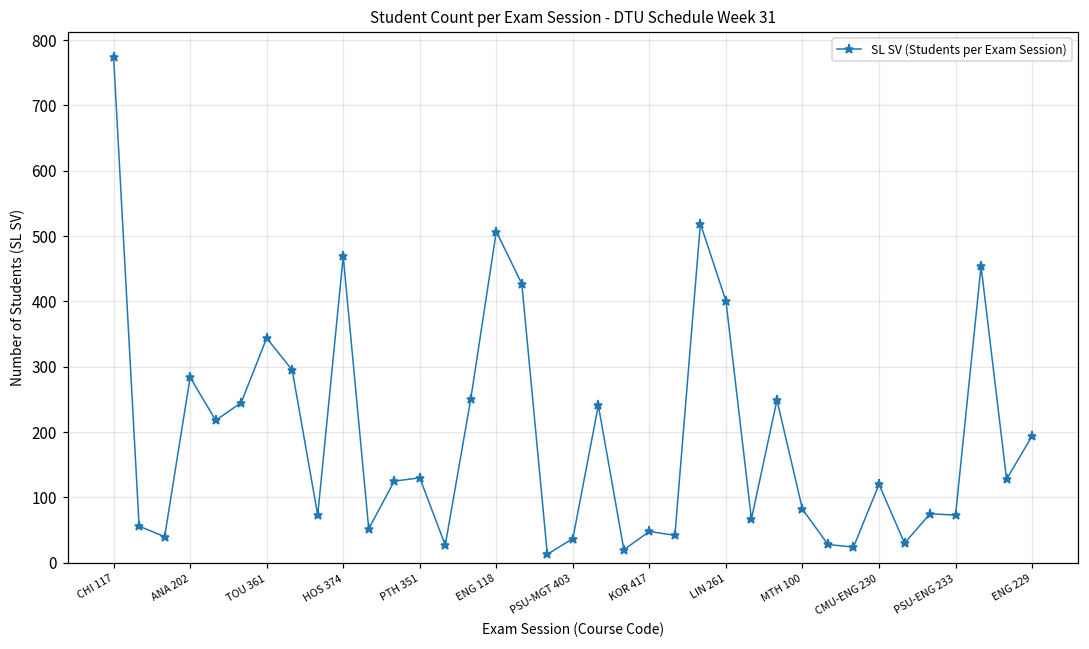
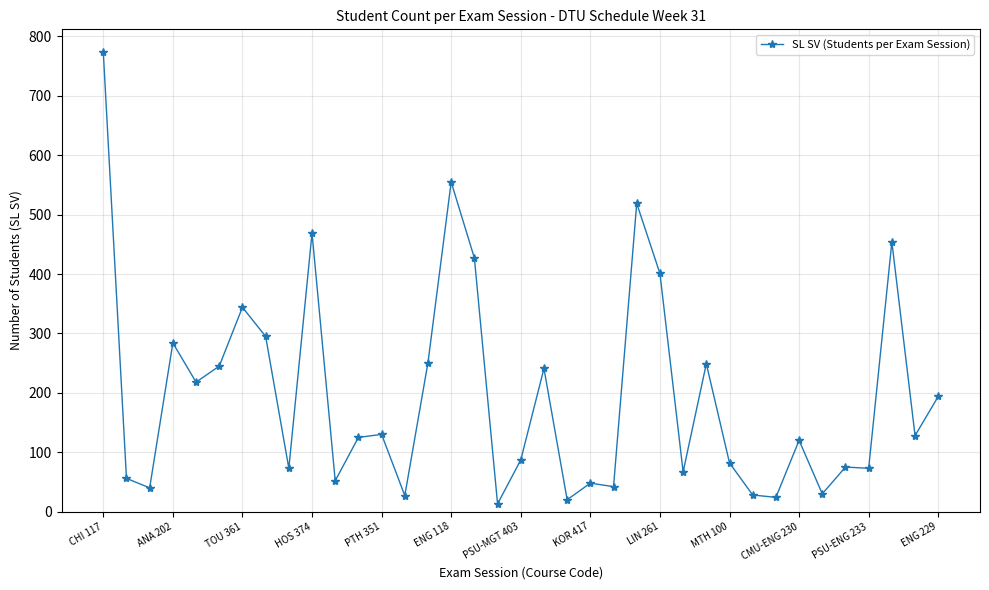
ENG 118: 510 -> 560
PSU-MGT 403: 40 -> 90
